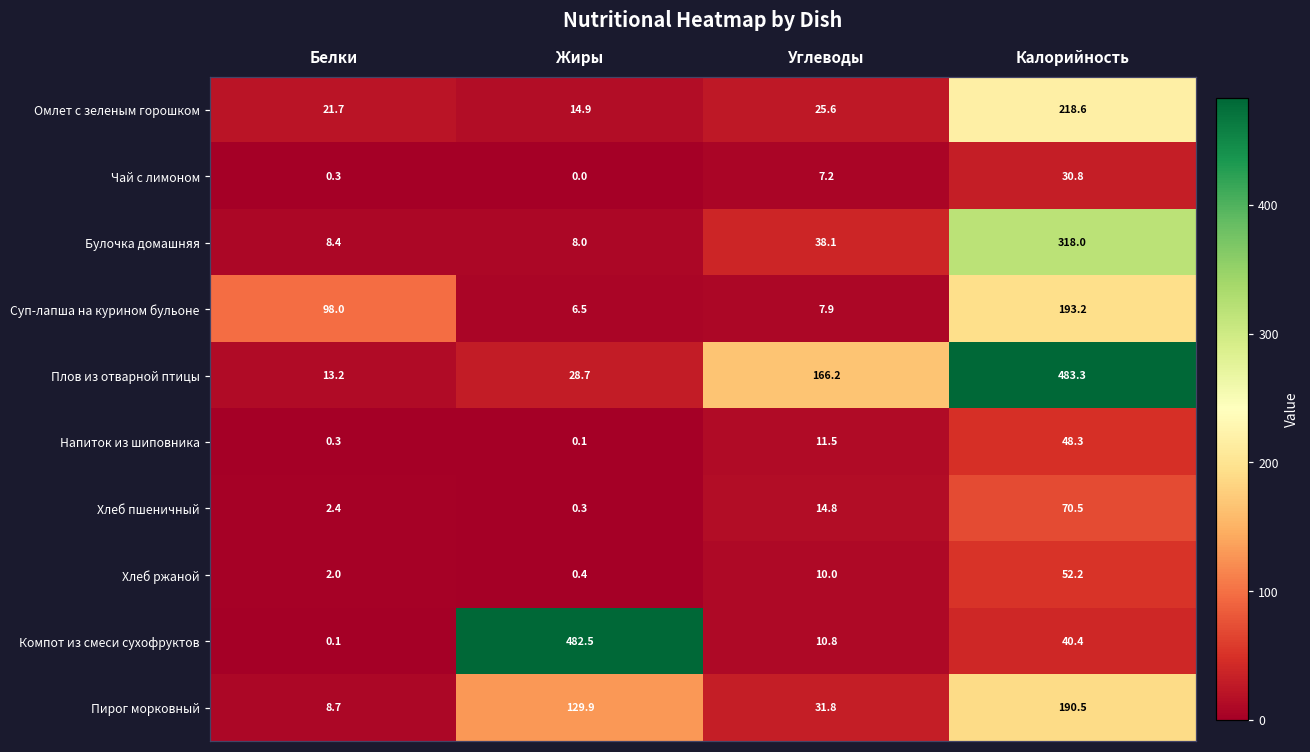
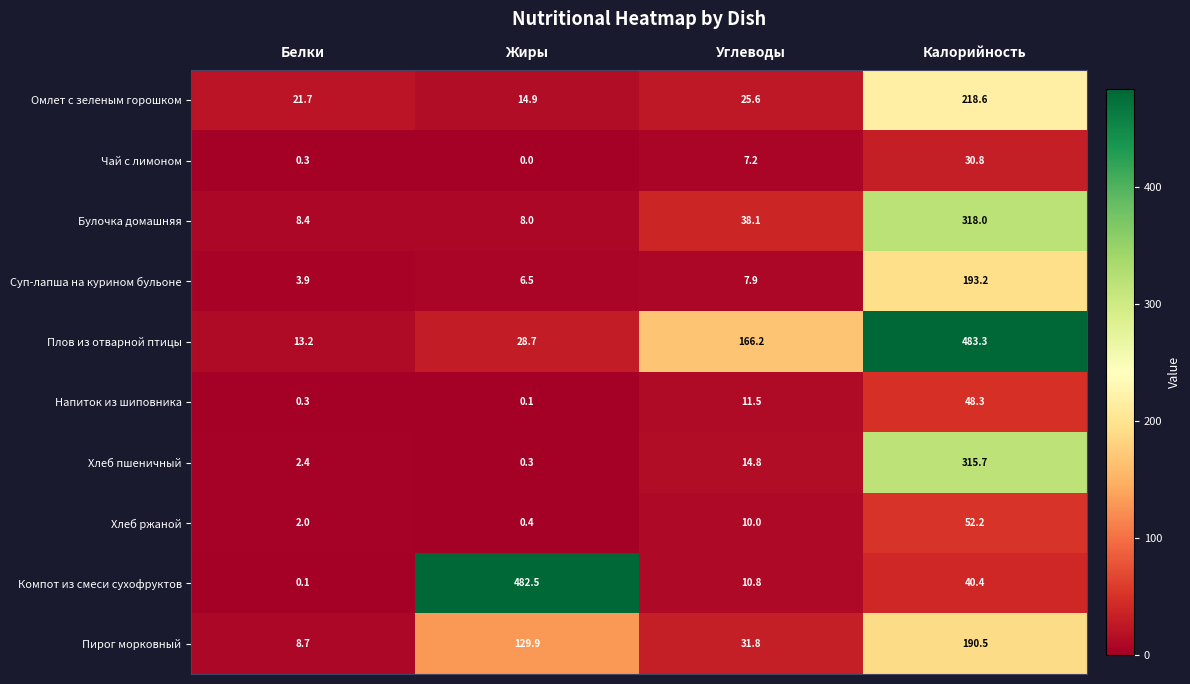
Суп-лапша на курином бульоне, Белки: 98.0 -> 3.9
Хлеб пшеничный, Калорийность: 70.5 -> 315.7
